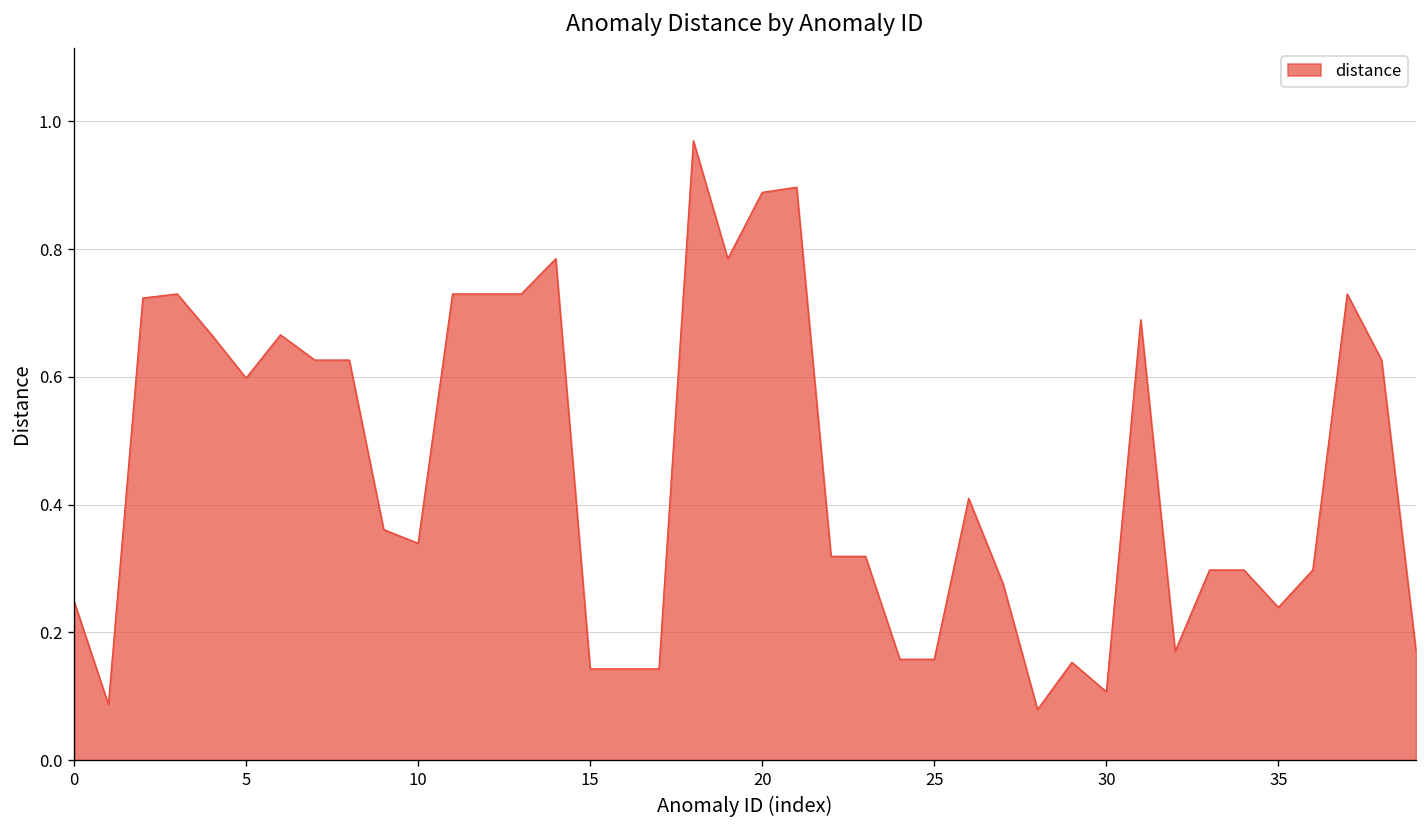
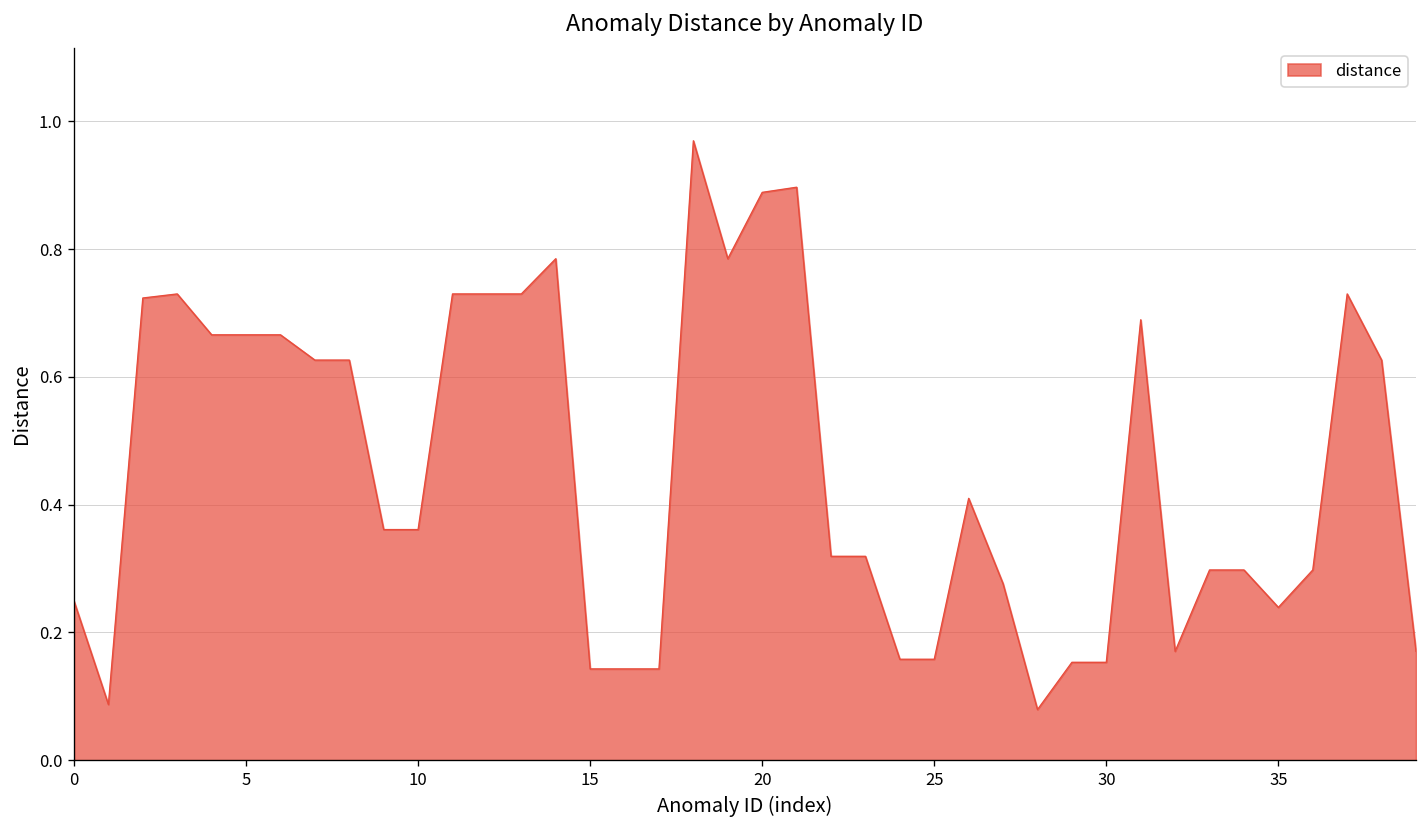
5: 0.60 -> 0.67
10: 0.34 -> 0.36
30: 0.11 -> 0.15
